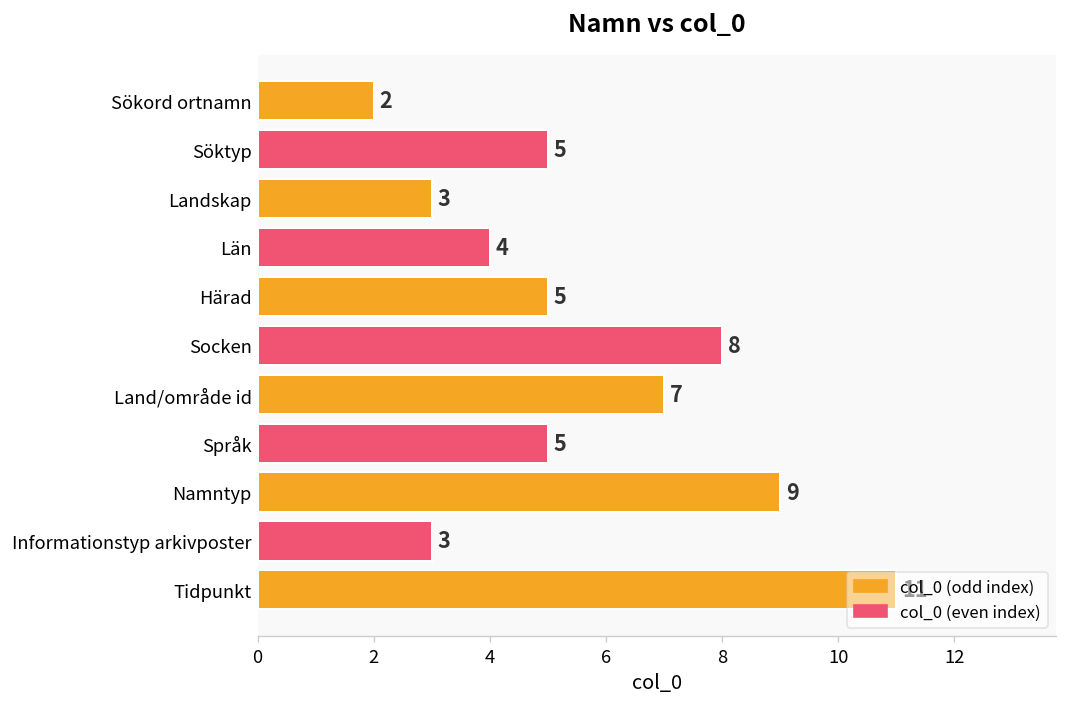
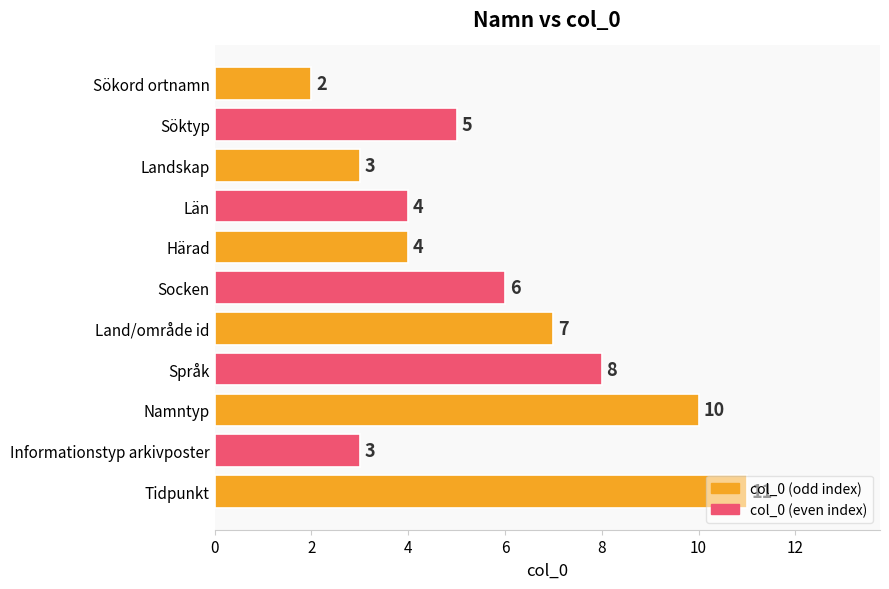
Härad: 5 -> 4
Socken: 8 -> 6
Språk: 5 -> 8
Namntyp: 9 -> 10
